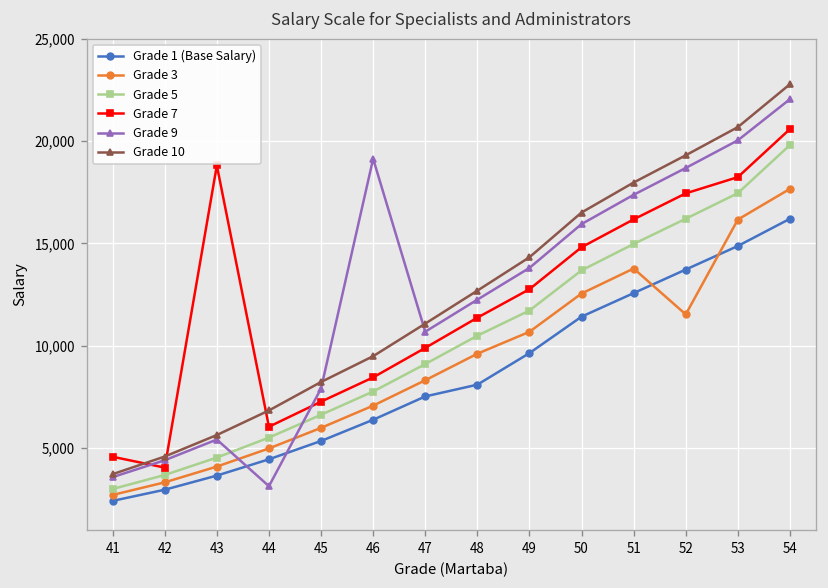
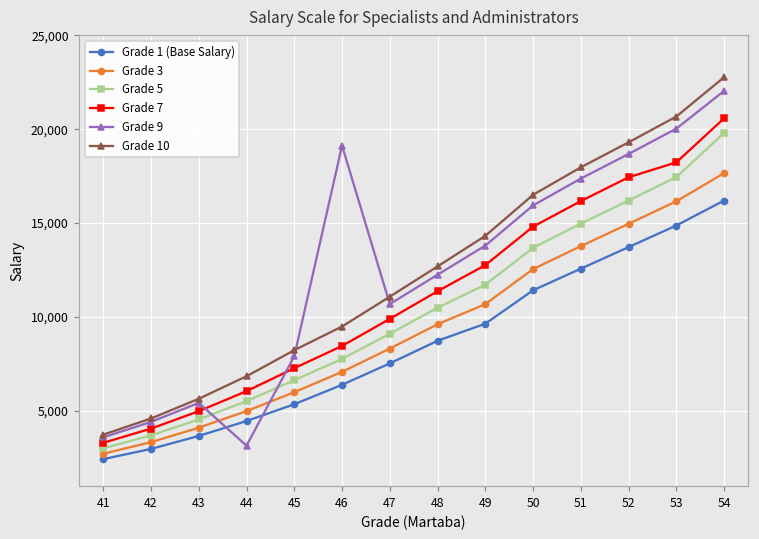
Grade 7, 41: 4,600 -> 3,300
Grade 7, 43: 18,800 -> 5,000
Grade 1 (Base Salary), 48: 8,100 -> 8,700
Grade 3, 52: 11,500 -> 15,000
